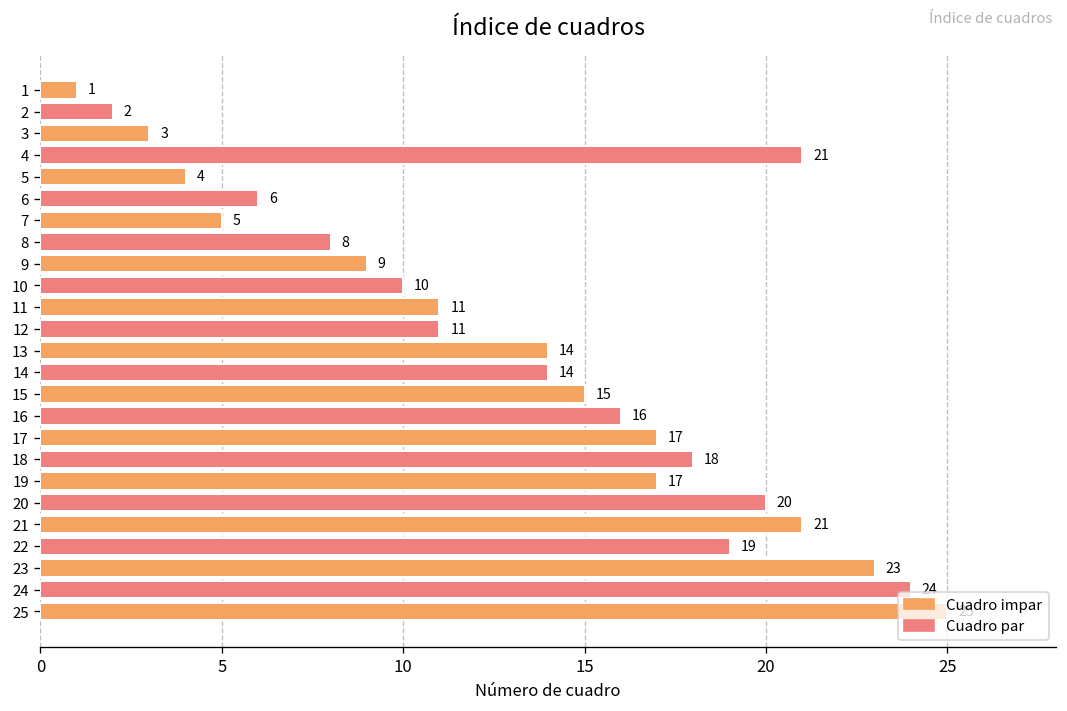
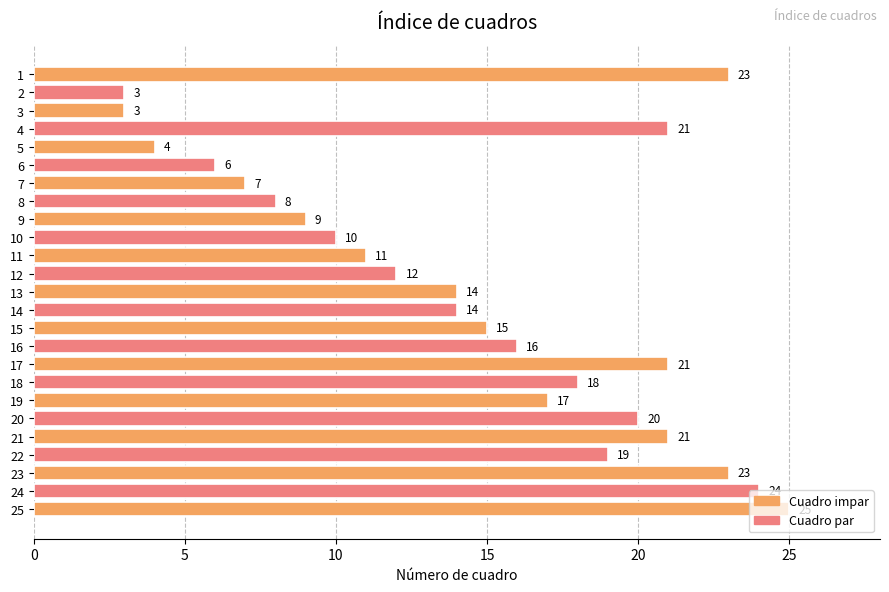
1: 1 -> 23
2: 2 -> 3
7: 5 -> 7
12: 11 -> 12
17: 17 -> 21
